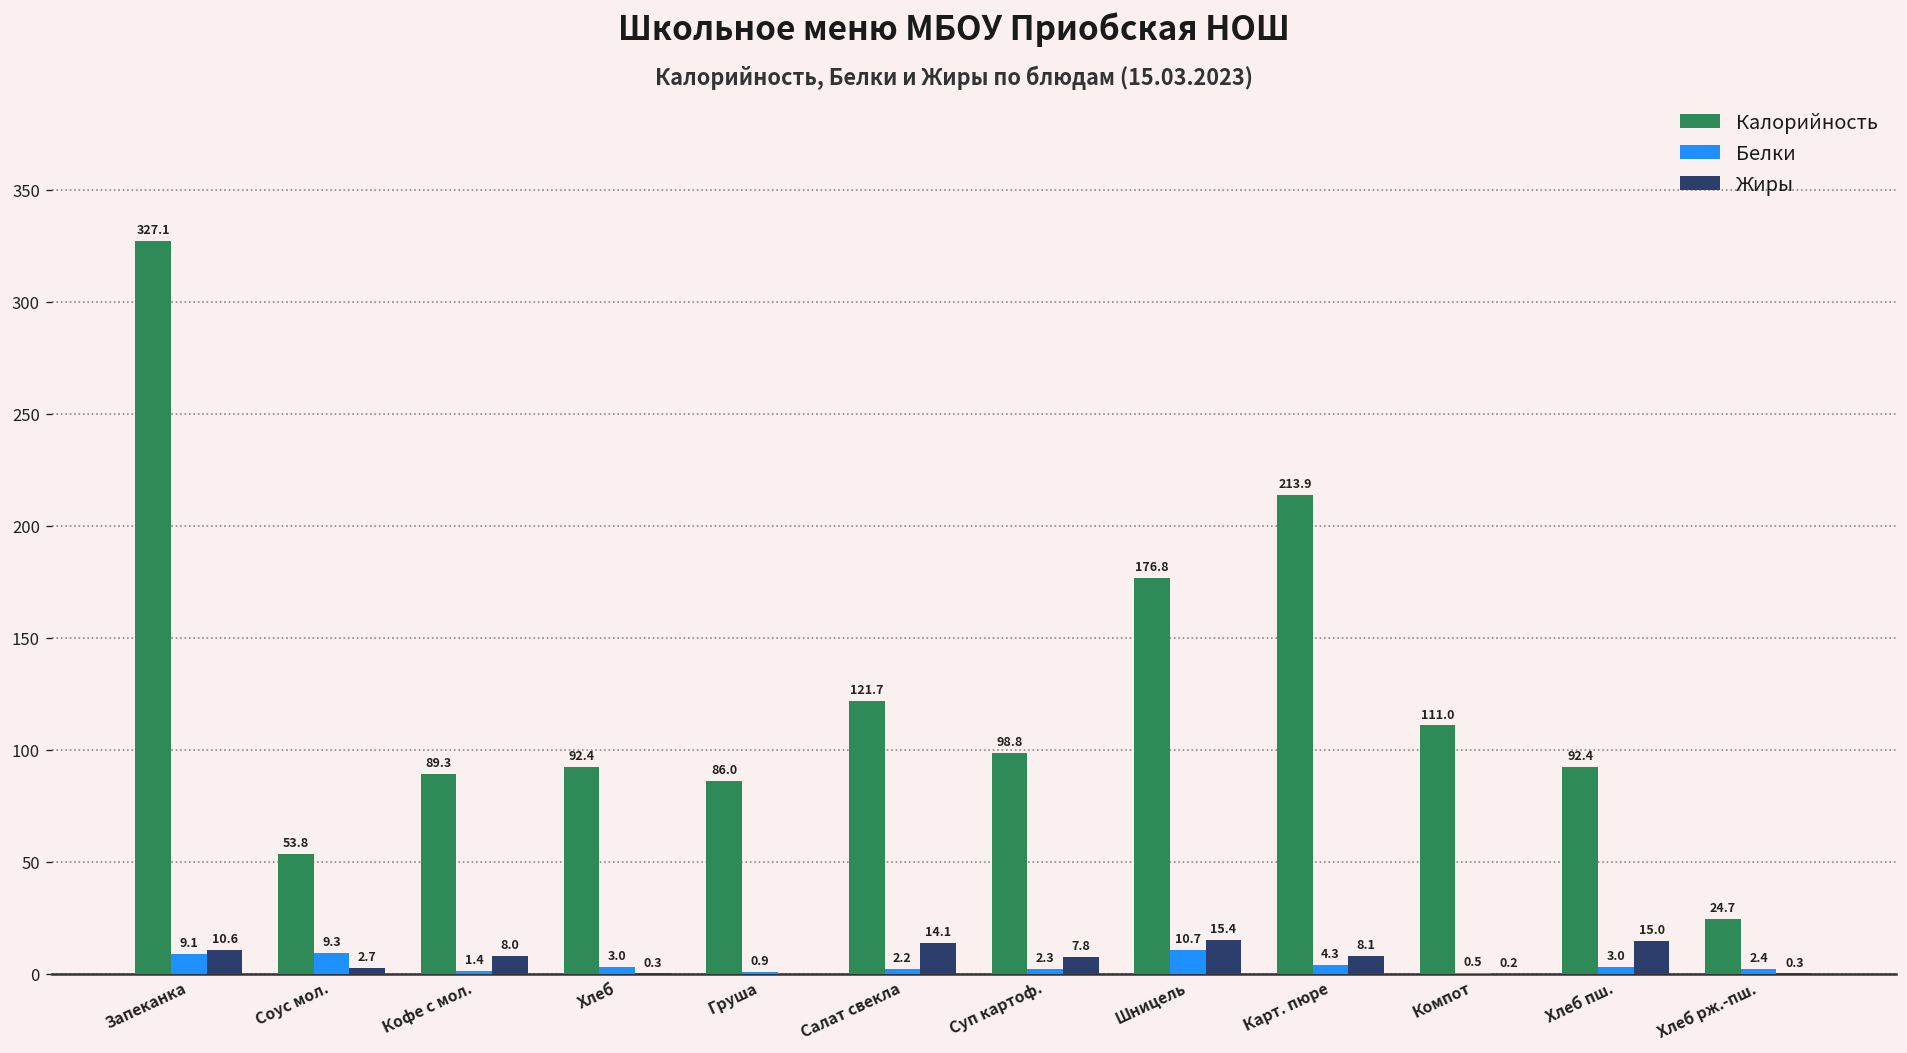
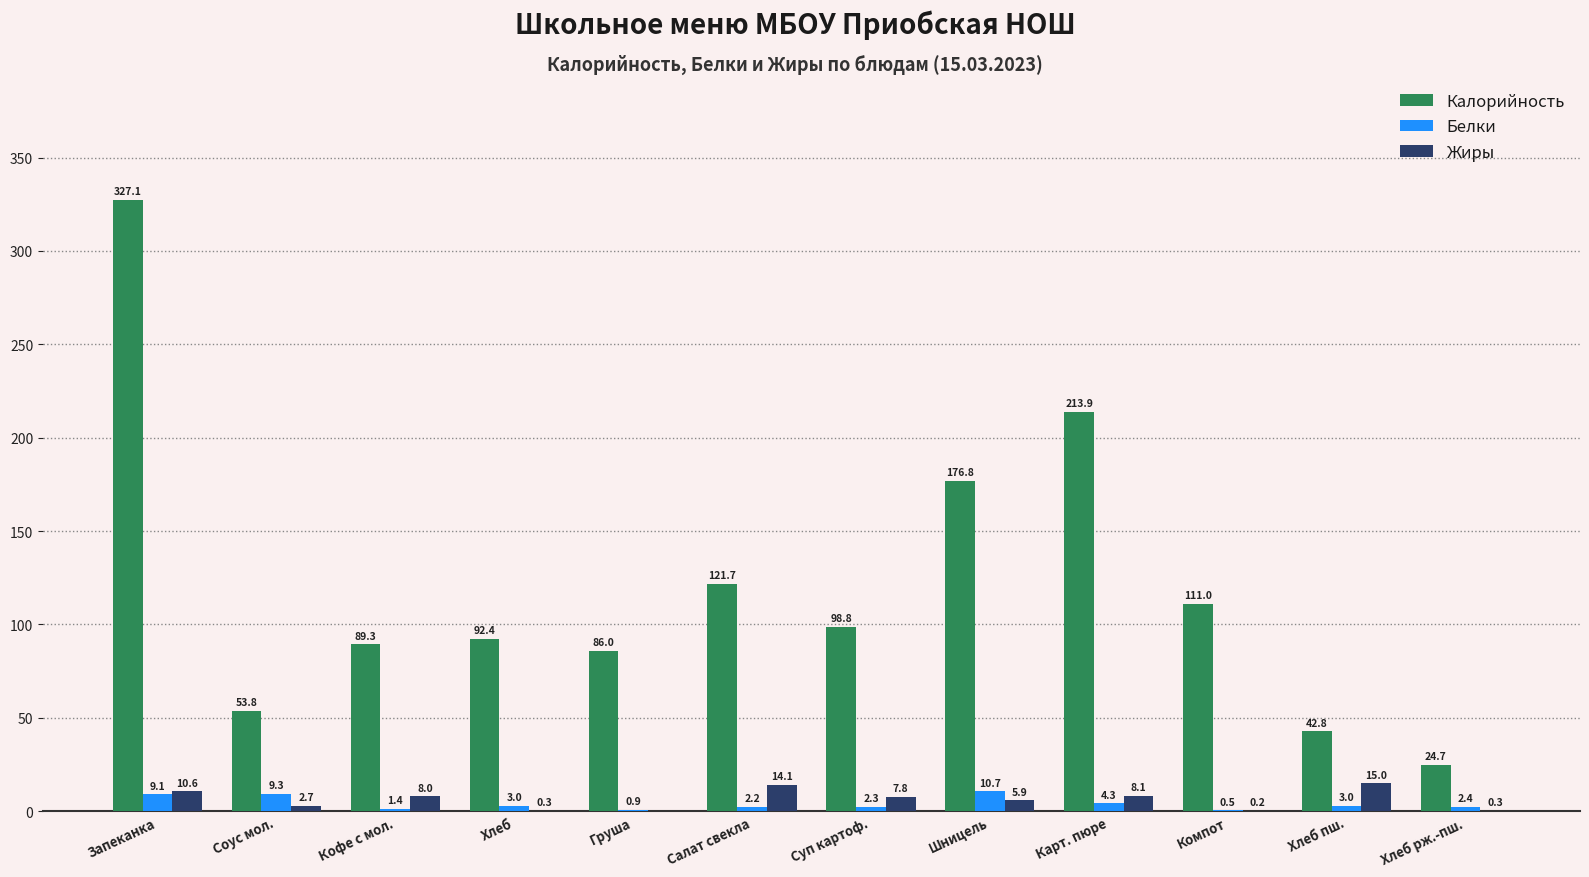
Жиры, Шницель: 15.4 -> 5.9
Калорийность, Хлеб пш.: 92.4 -> 42.8
